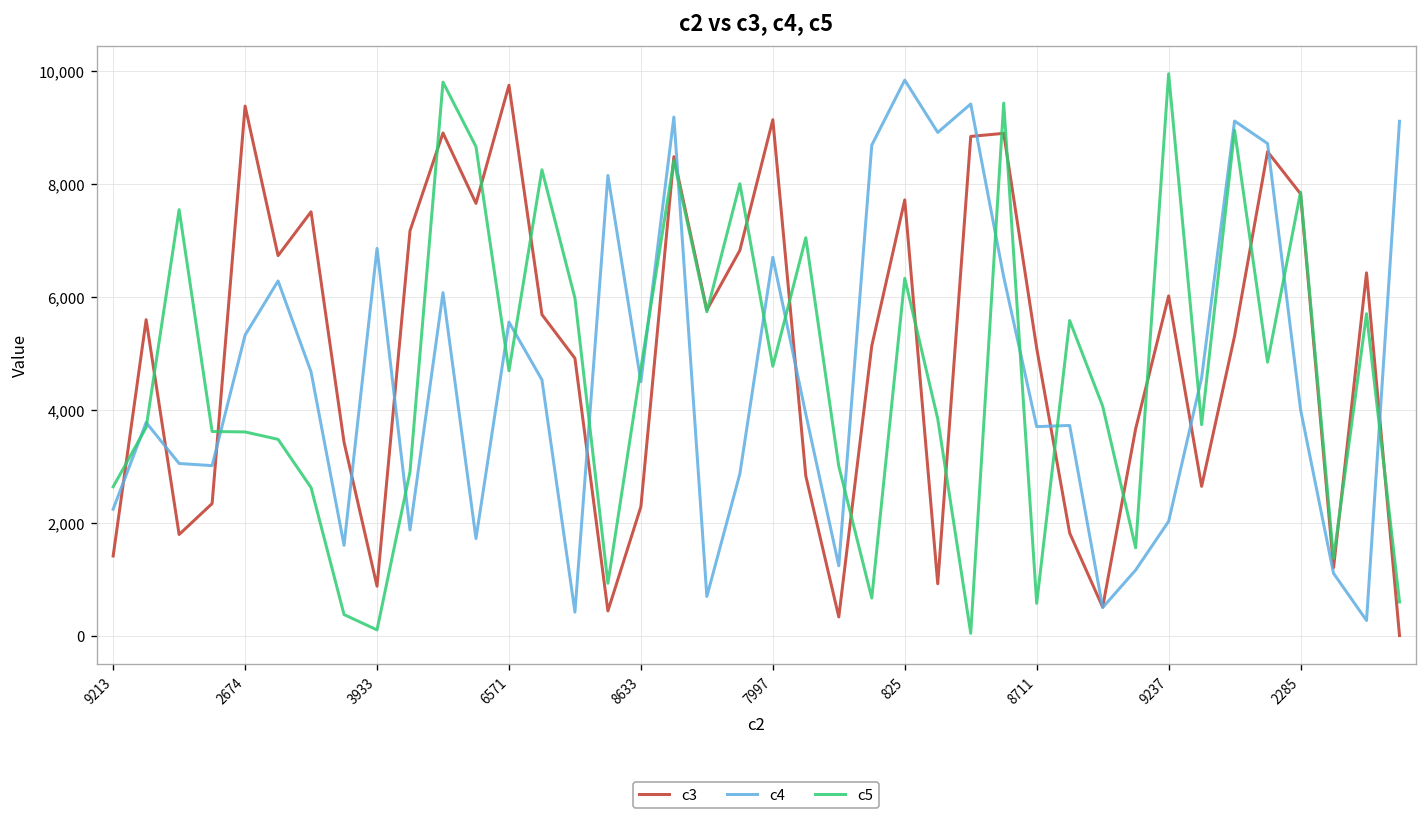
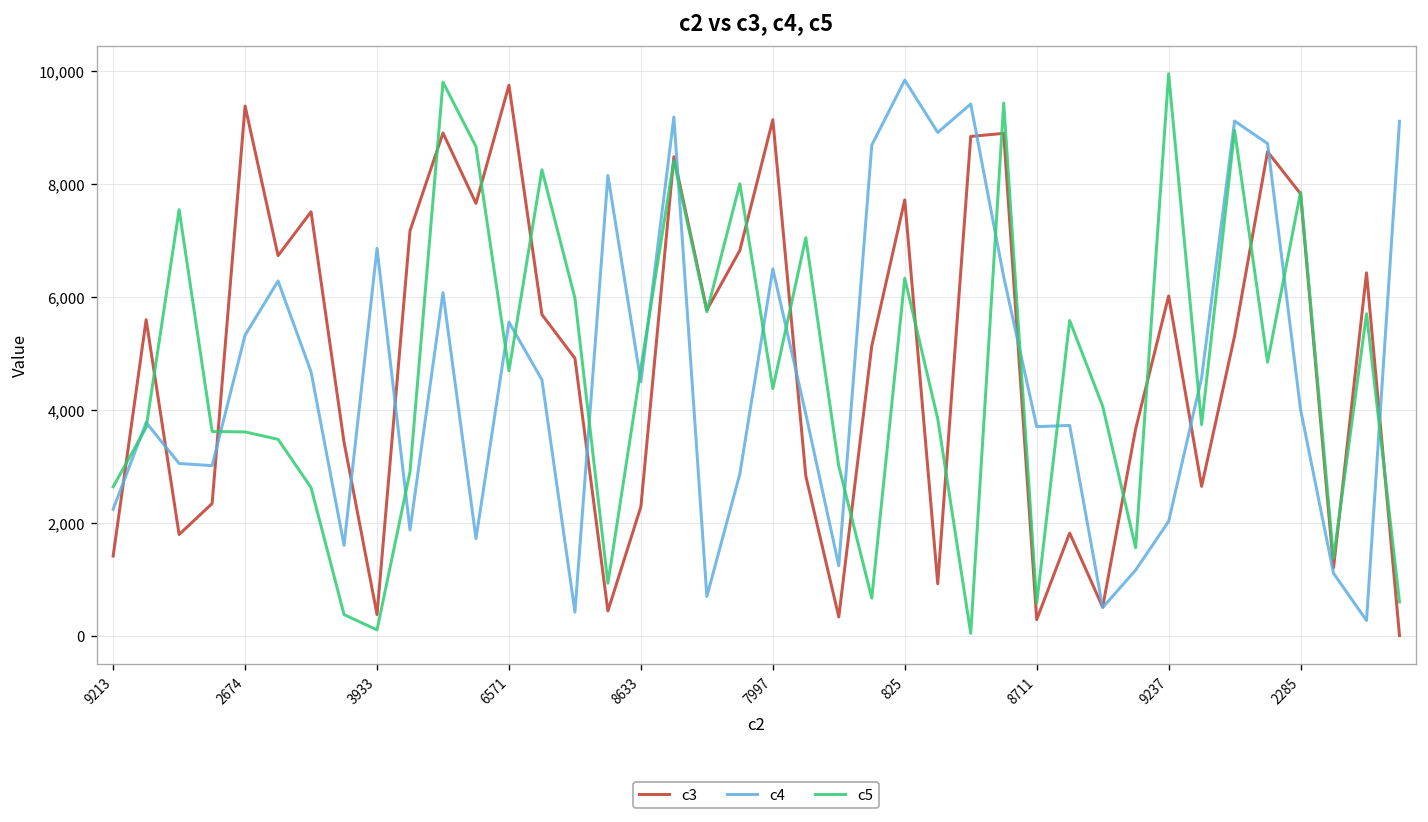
c3, 3933: 900 -> 400
c4, 7997: 6,700 -> 6,500
c5, 7997: 4,800 -> 4,400
c3, 8711: 5,100 -> 300
